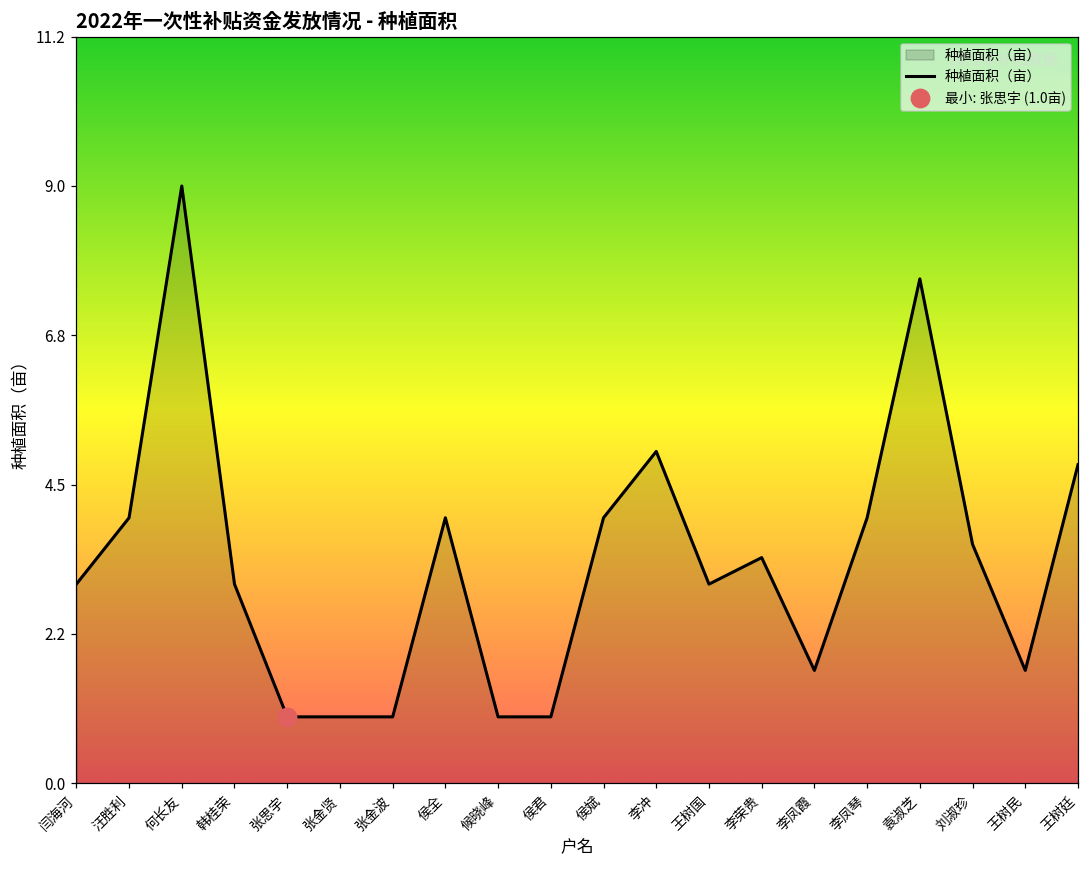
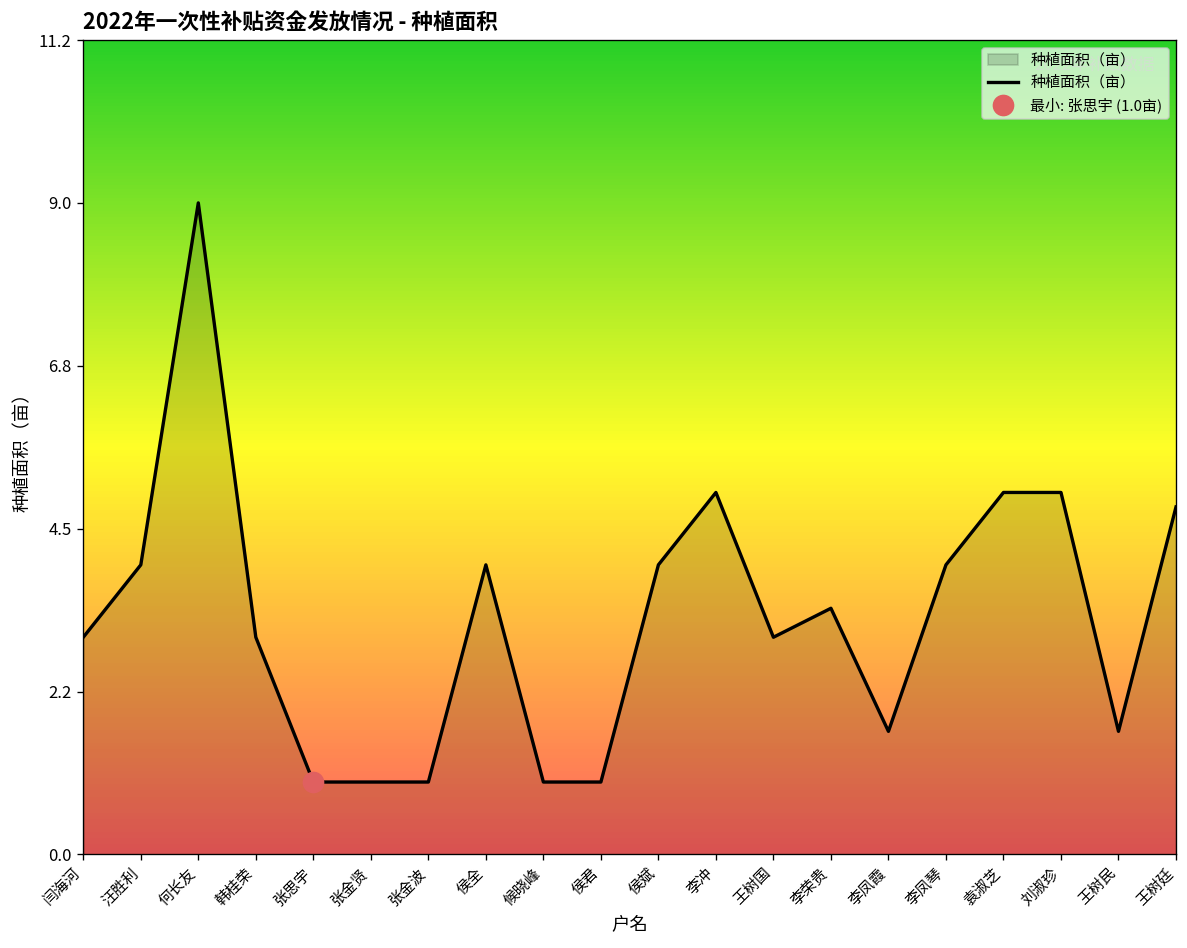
种植面积（亩）, 袁淑芝: 7.6 -> 5.0
种植面积（亩）, 刘淑珍: 3.6 -> 5.0
